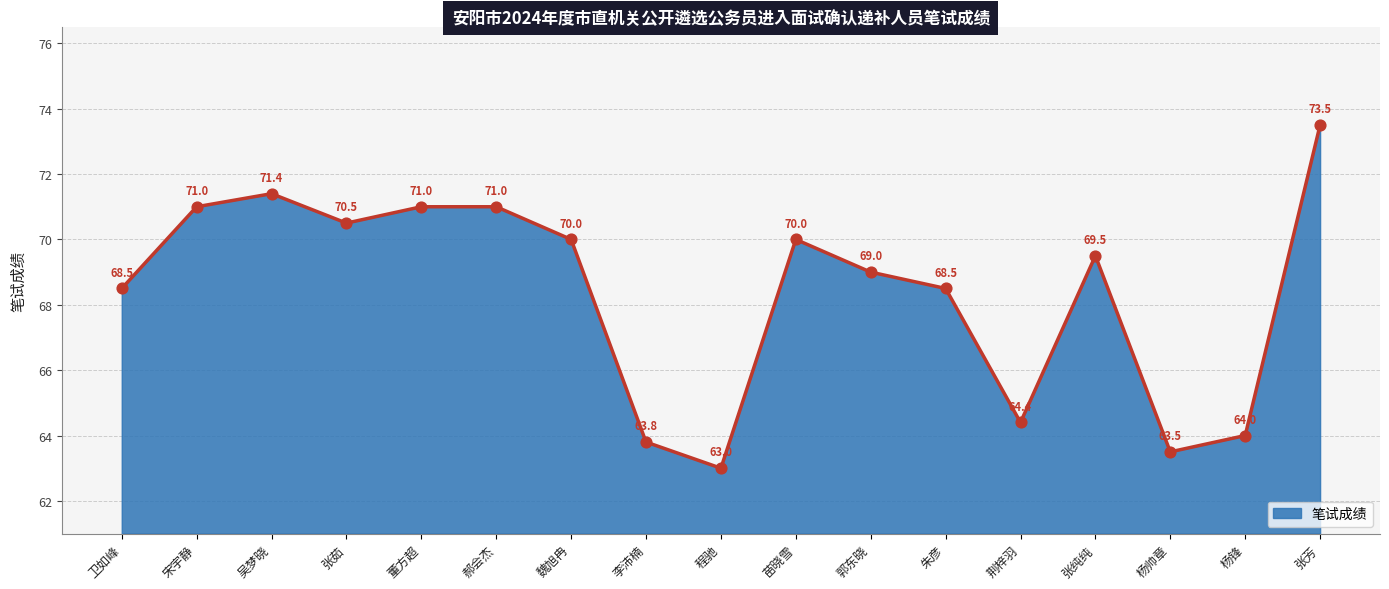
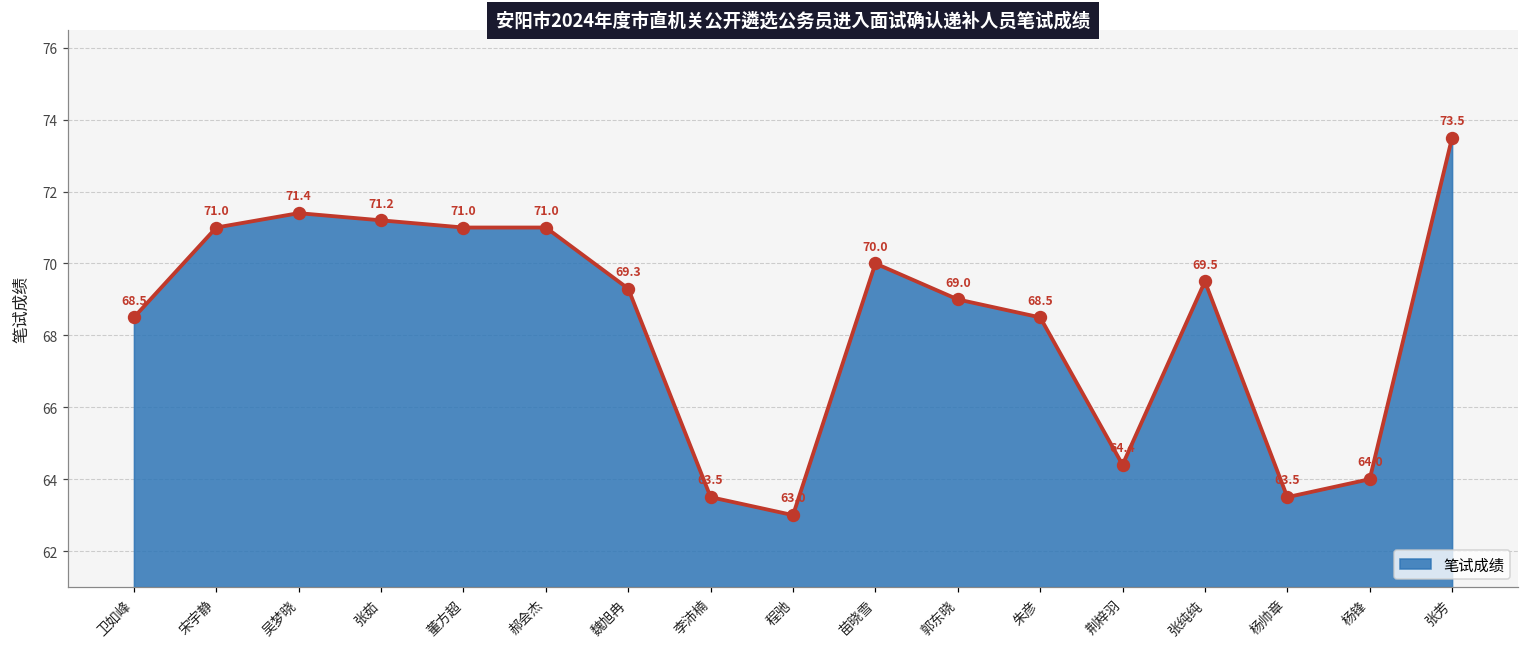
张茹: 70.5 -> 71.2
魏旭冉: 70.0 -> 69.3
李沛楠: 63.8 -> 63.5
